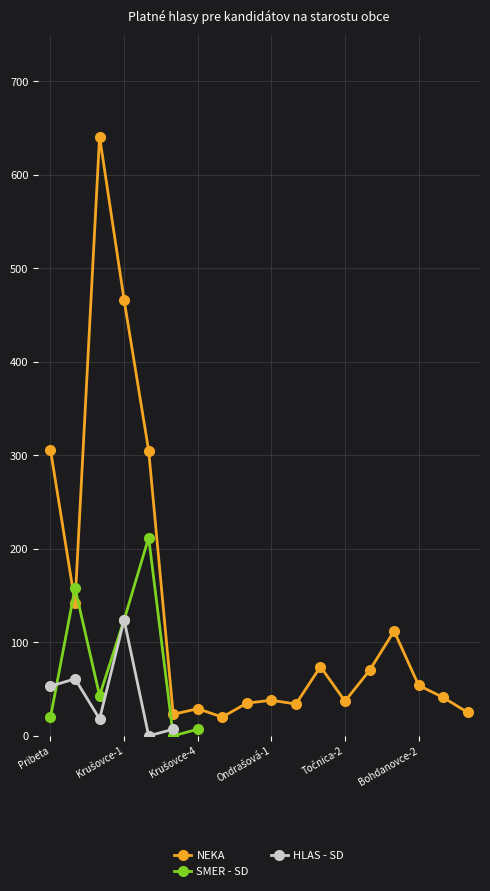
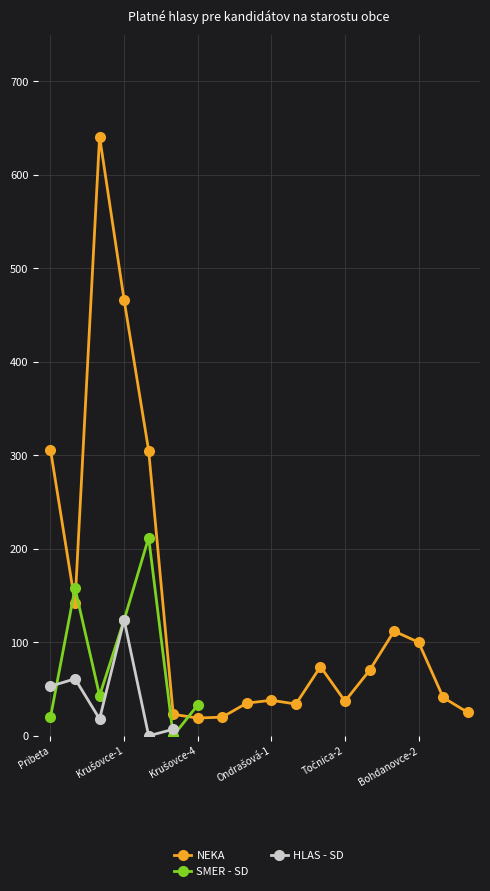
NEKA, Krušovce-4: 30 -> 20
SMER - SD, Krušovce-4: 10 -> 30
NEKA, Bohdanovce-2: 50 -> 100
